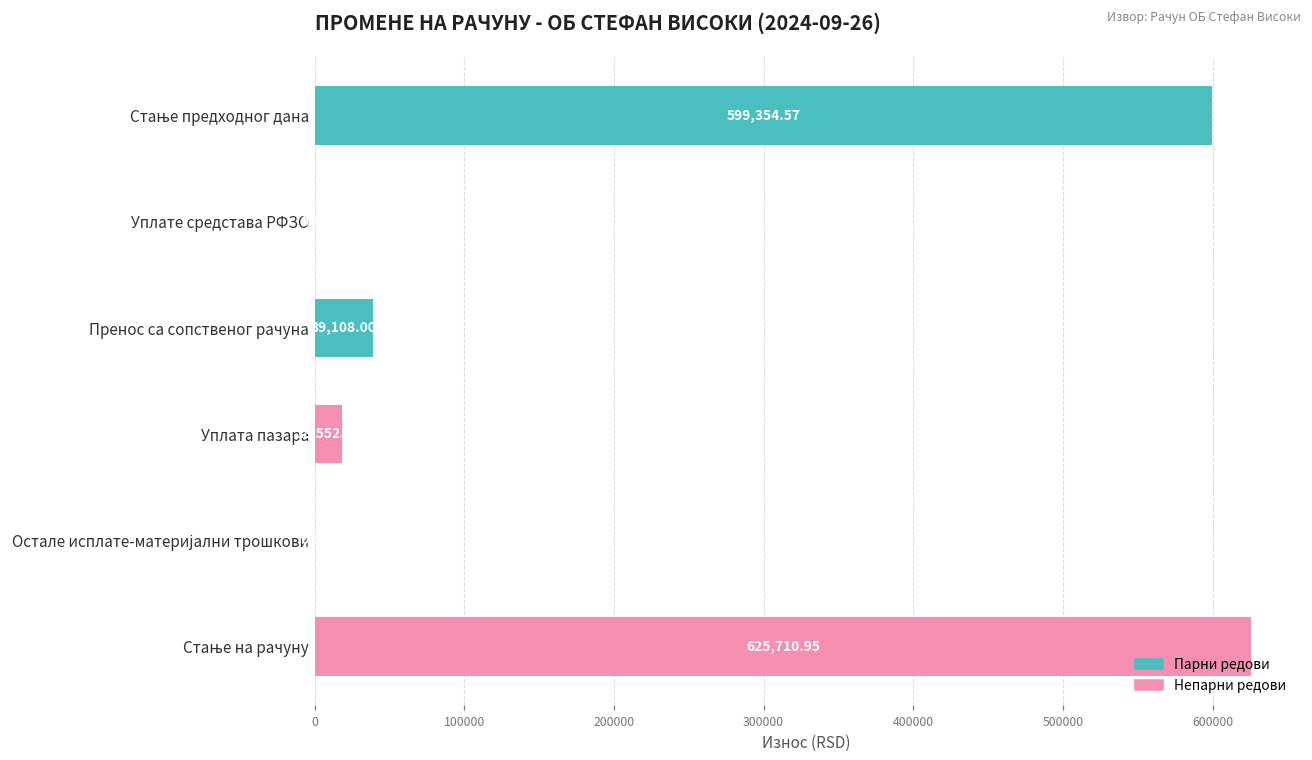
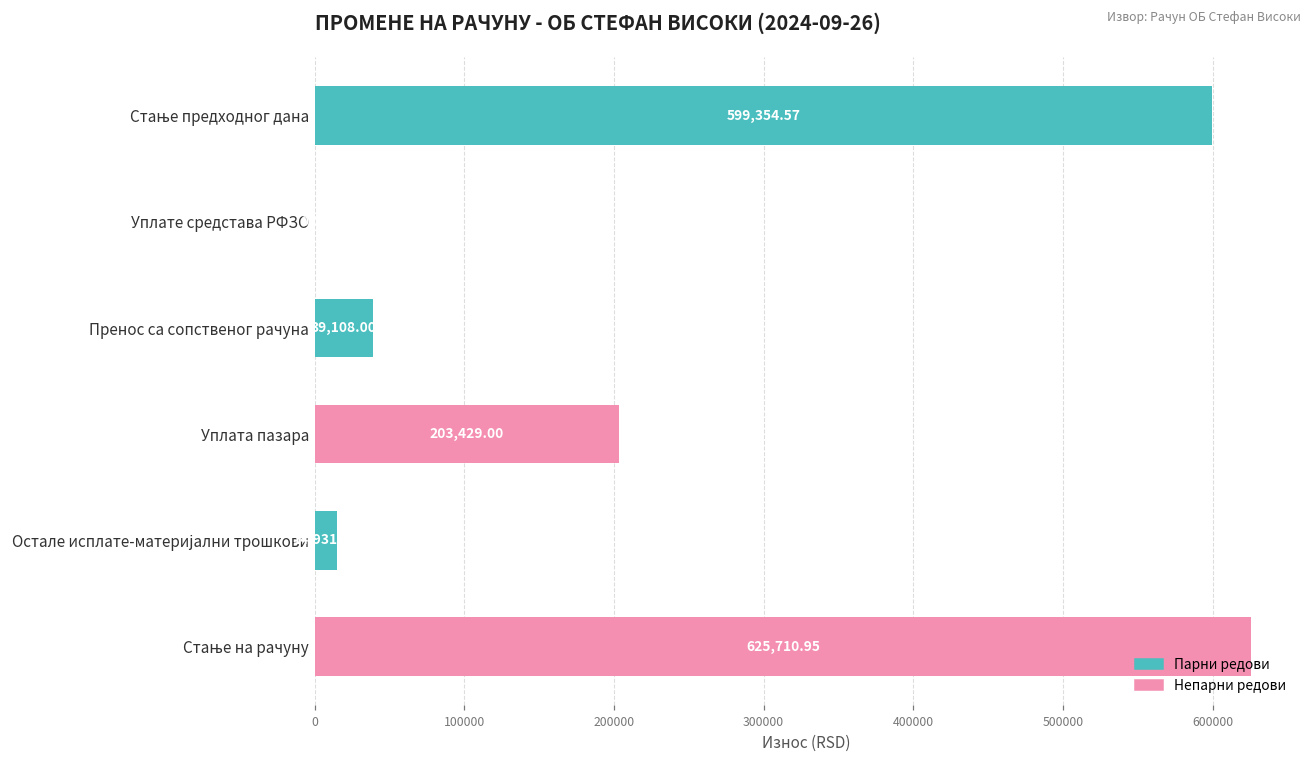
Уплата пазара: 19000 -> 203000
Остале исплате-материјални трошкови: 0 -> 15000
